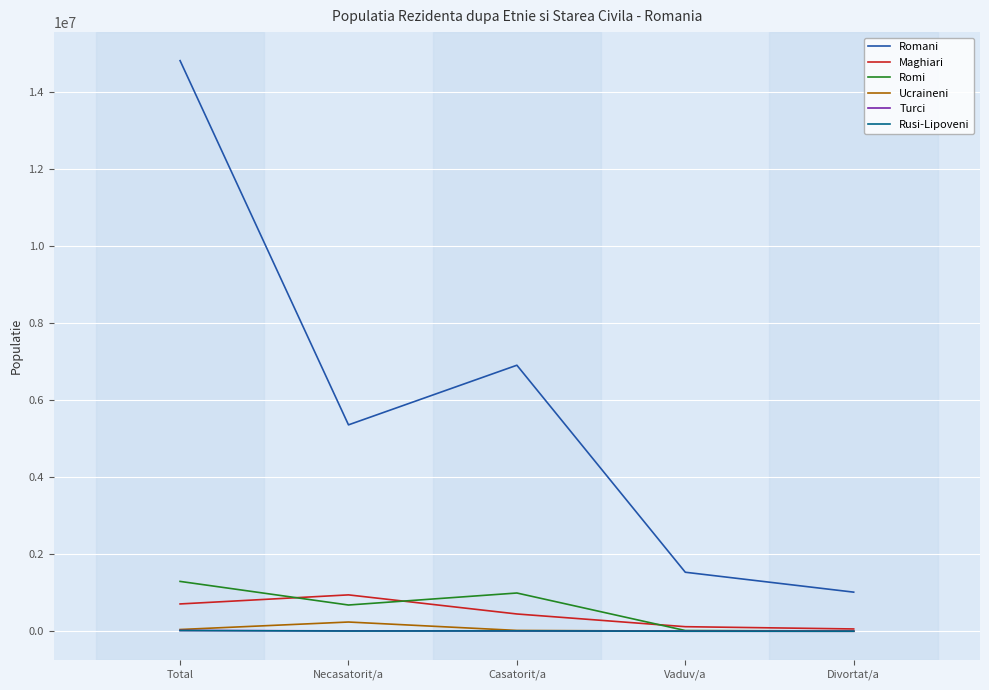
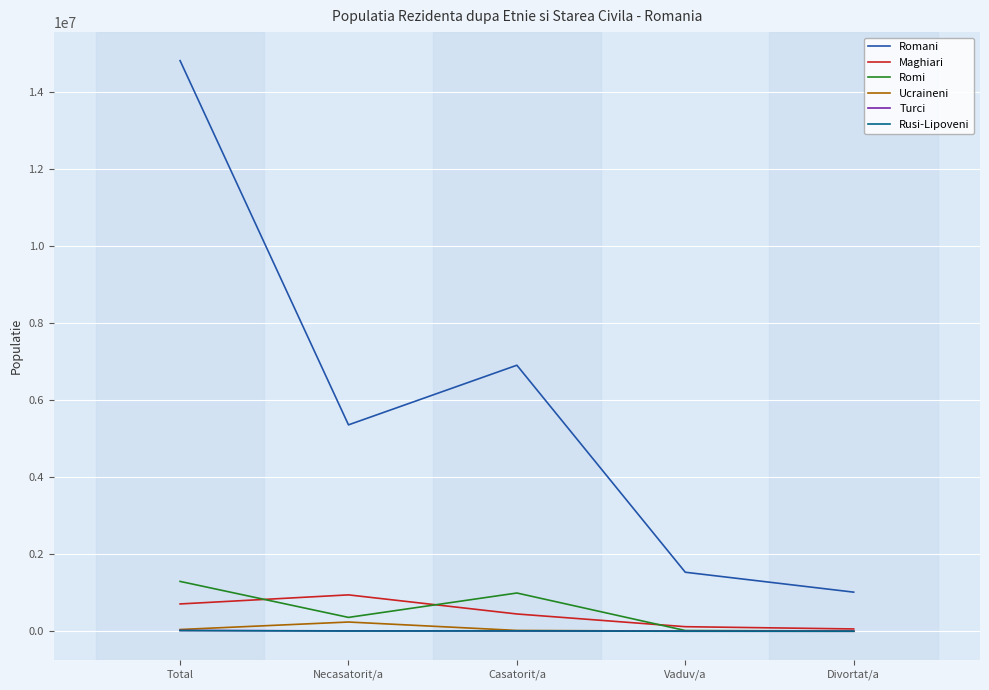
Romi, Necasatorit/a: 700000 -> 400000
